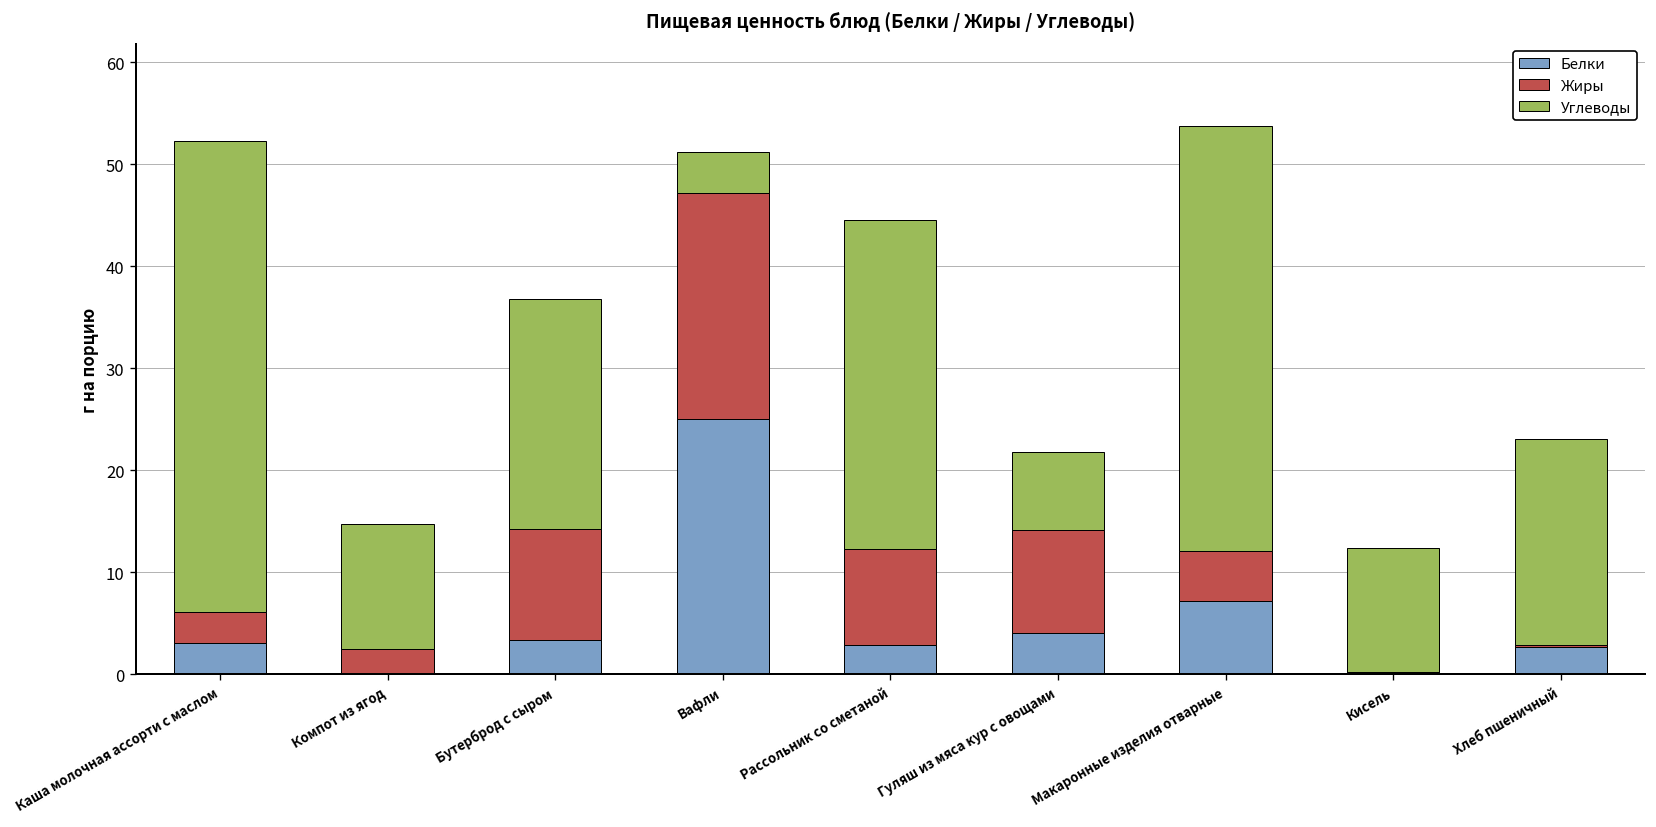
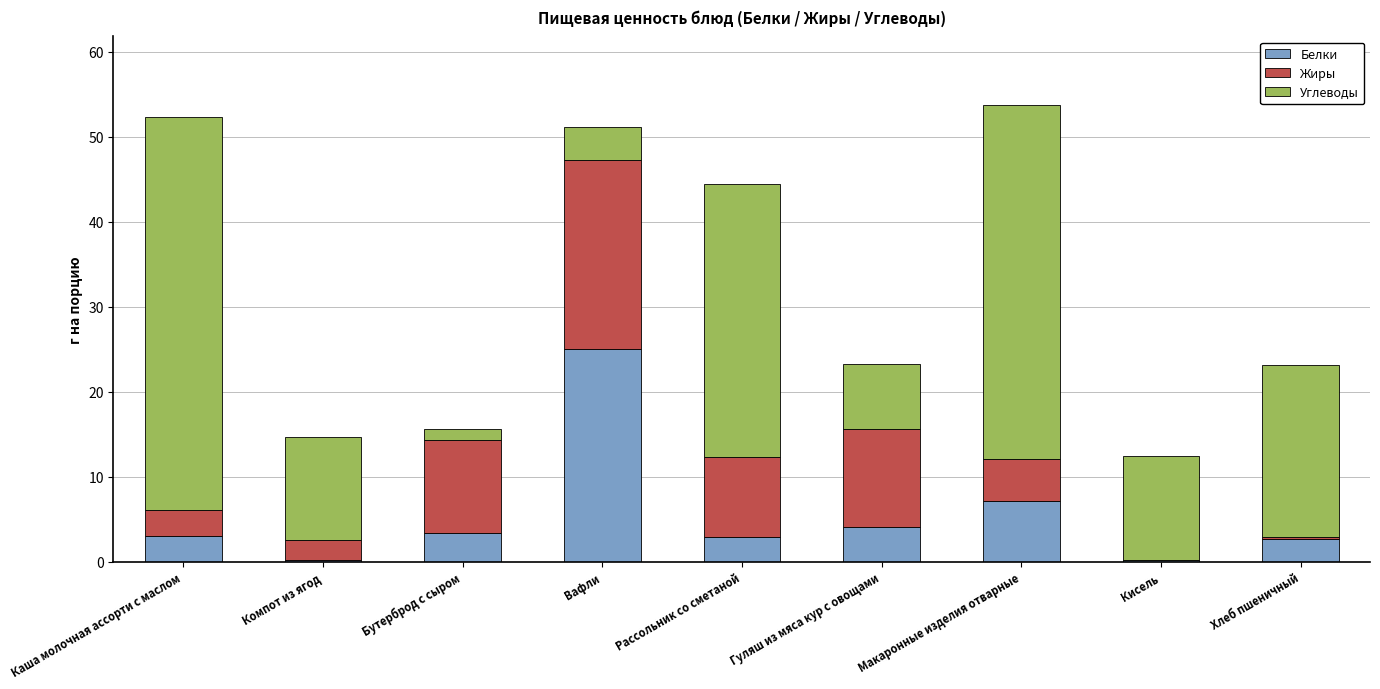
Углеводы, Бутерброд с сыром: 22 -> 1
Жиры, Гуляш из мяса кур с овощами: 10 -> 12
